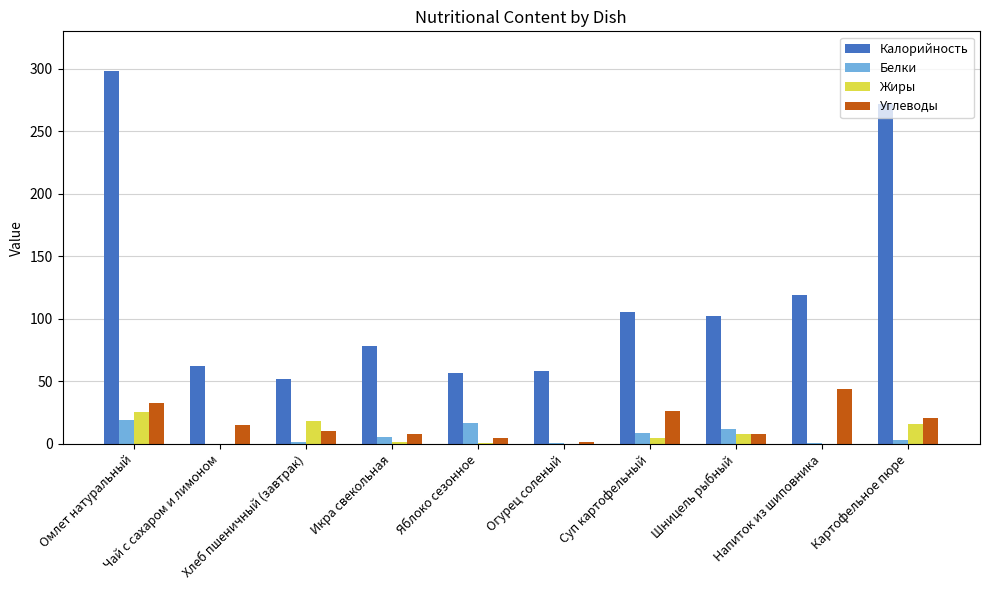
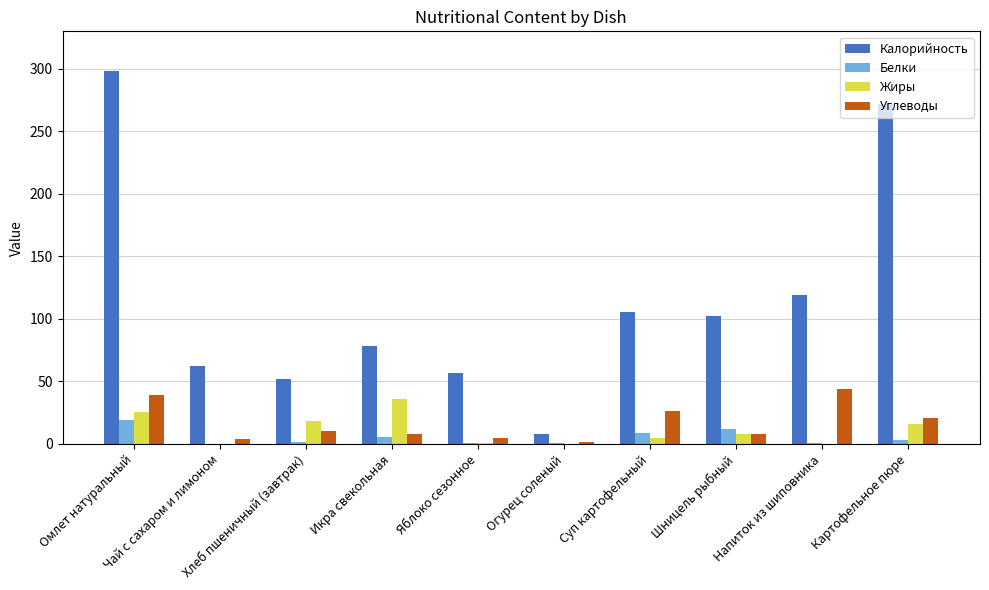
Углеводы, Омлет натуральный: 33 -> 39
Углеводы, Чай с сахаром и лимоном: 15 -> 4
Жиры, Икра свекольная: 2 -> 36
Белки, Яблоко сезонное: 17 -> 0
Калорийность, Огурец соленый: 58 -> 8
